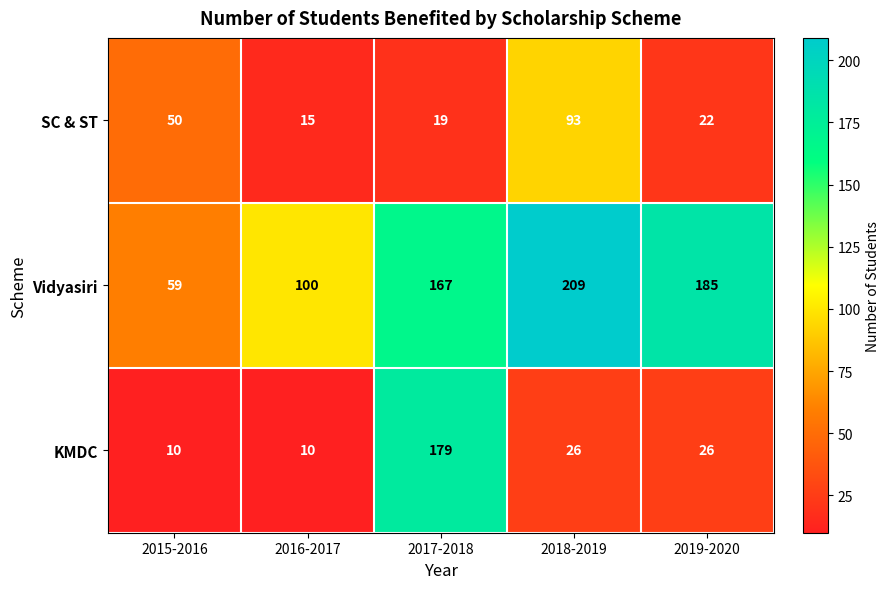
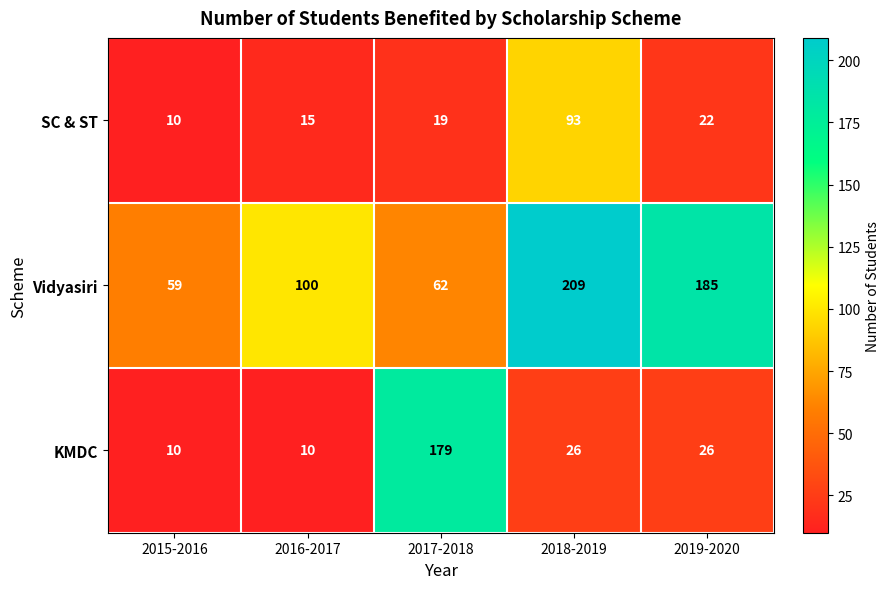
SC & ST, 2015-2016: 50 -> 10
Vidyasiri, 2017-2018: 167 -> 62
